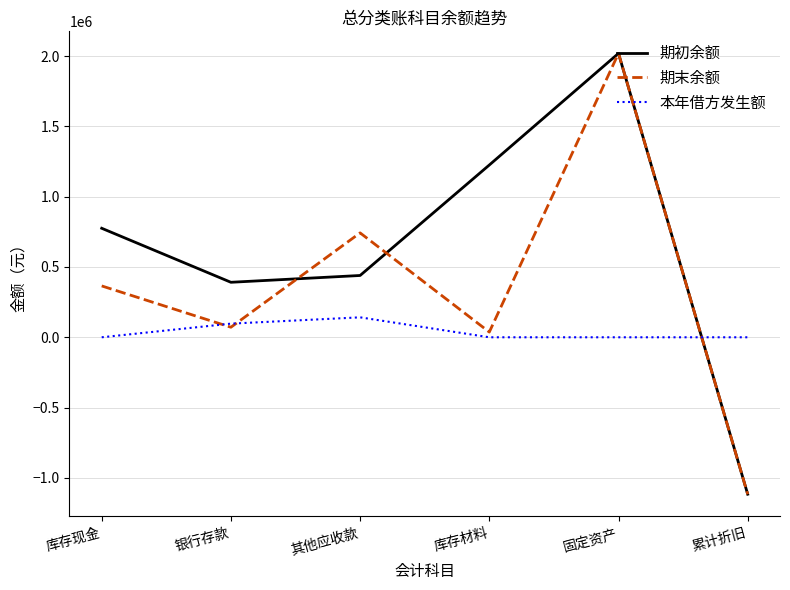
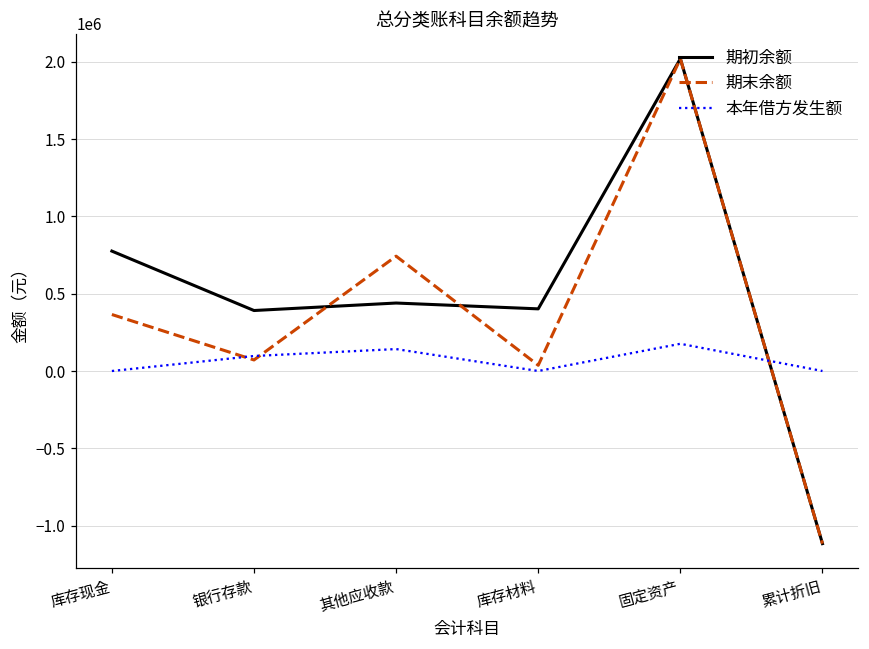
期初余额, 库存材料: 1230000 -> 400000
本年借方发生额, 固定资产: 0 -> 180000
